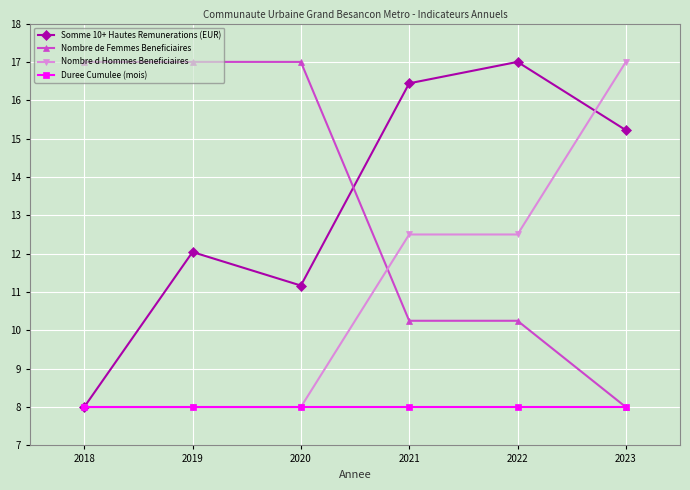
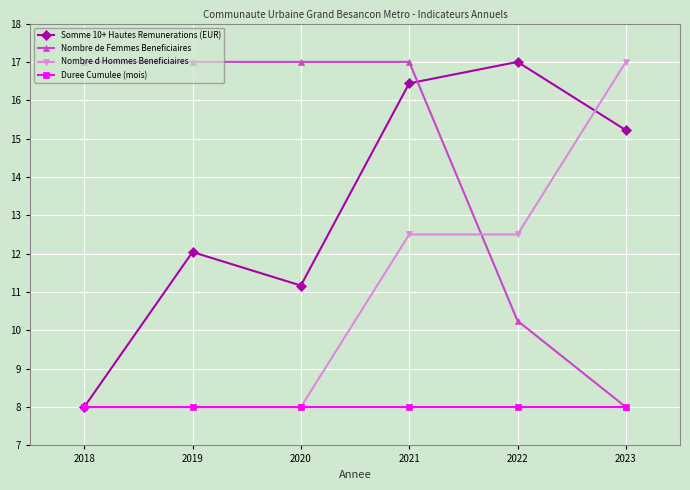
Nombre de Femmes Beneficiaires, 2021: 10.2 -> 17.0
